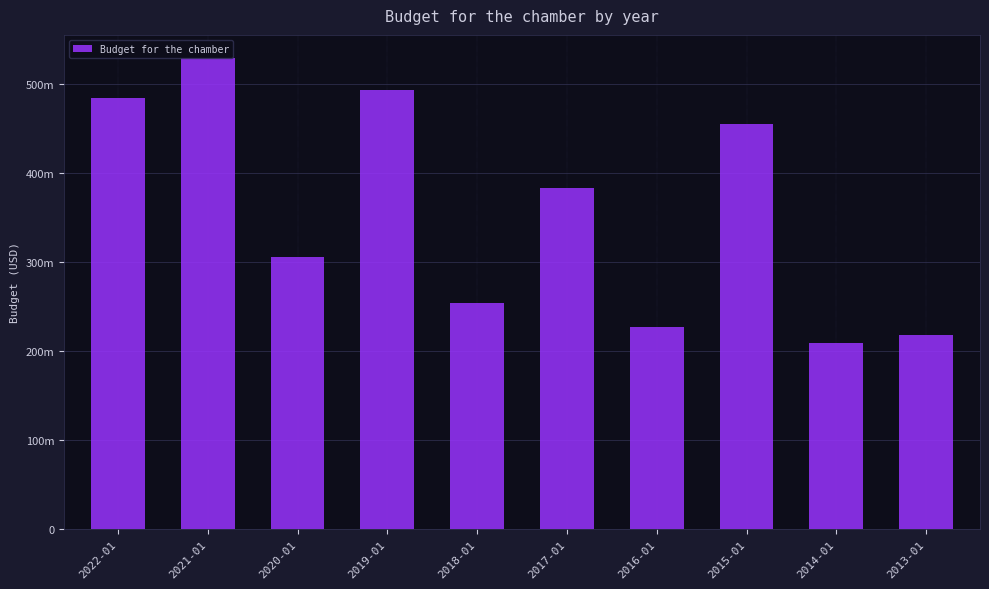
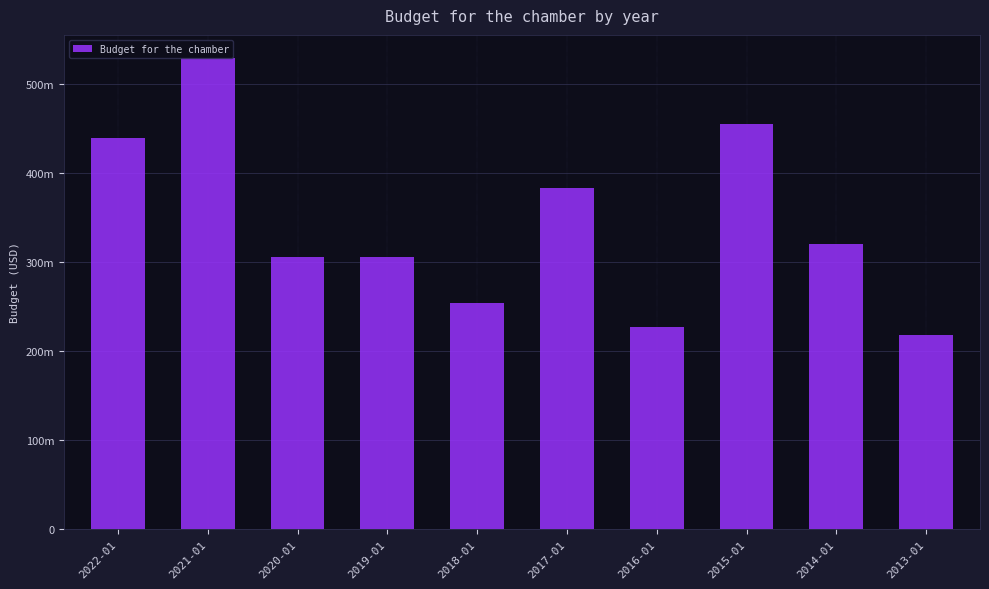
2022-01: 480m -> 440m
2019-01: 490m -> 310m
2014-01: 210m -> 320m
